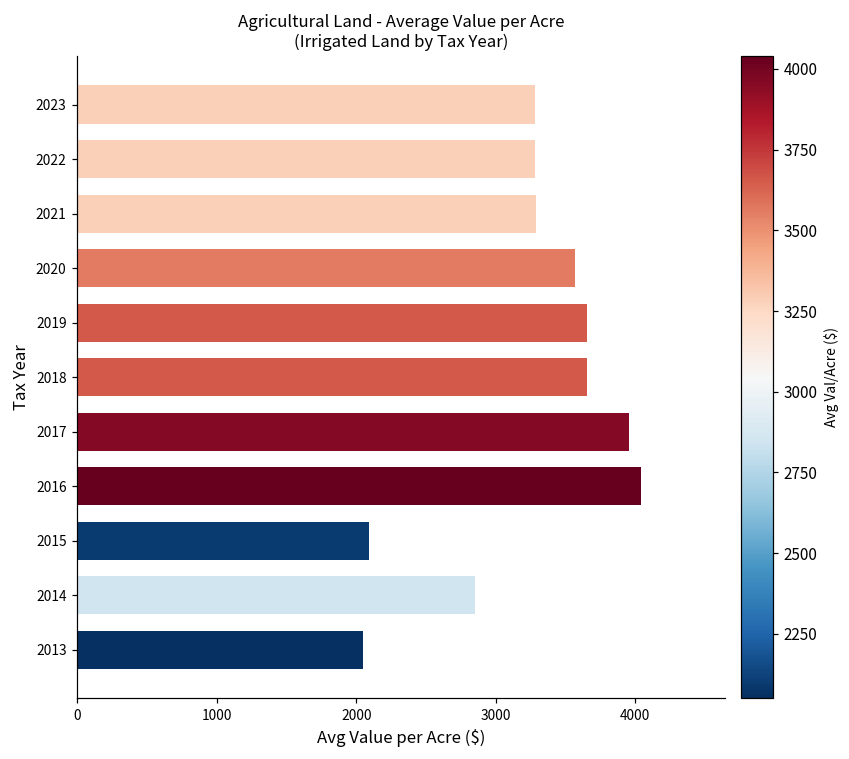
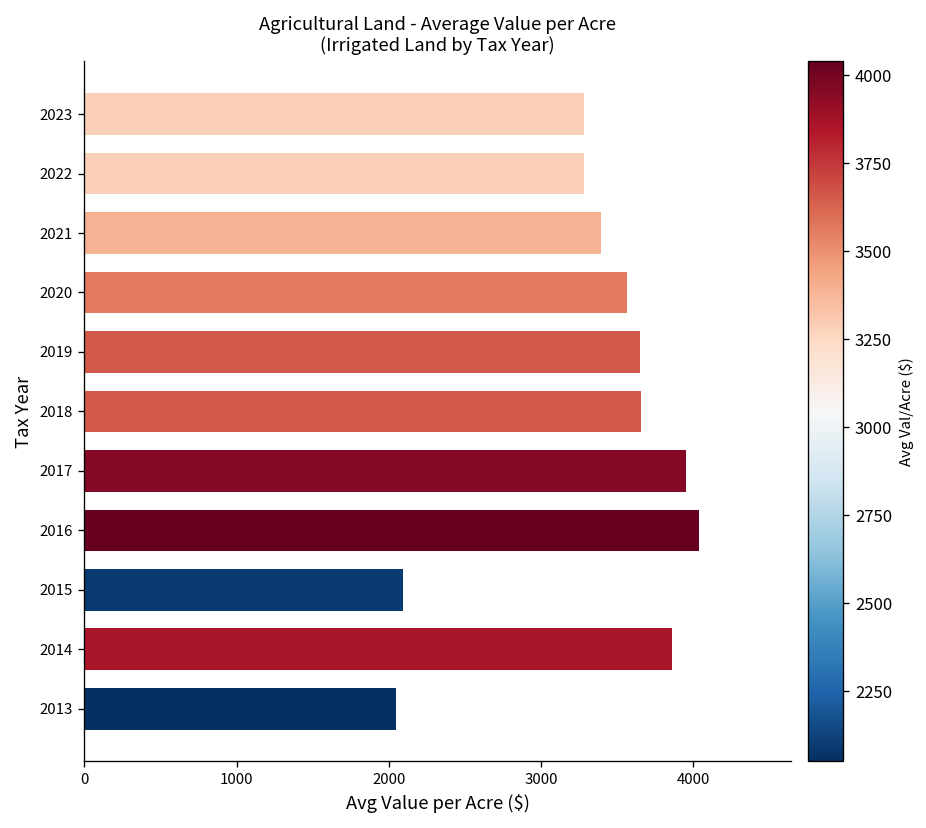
2021: 3290 -> 3390
2014: 2850 -> 3860
